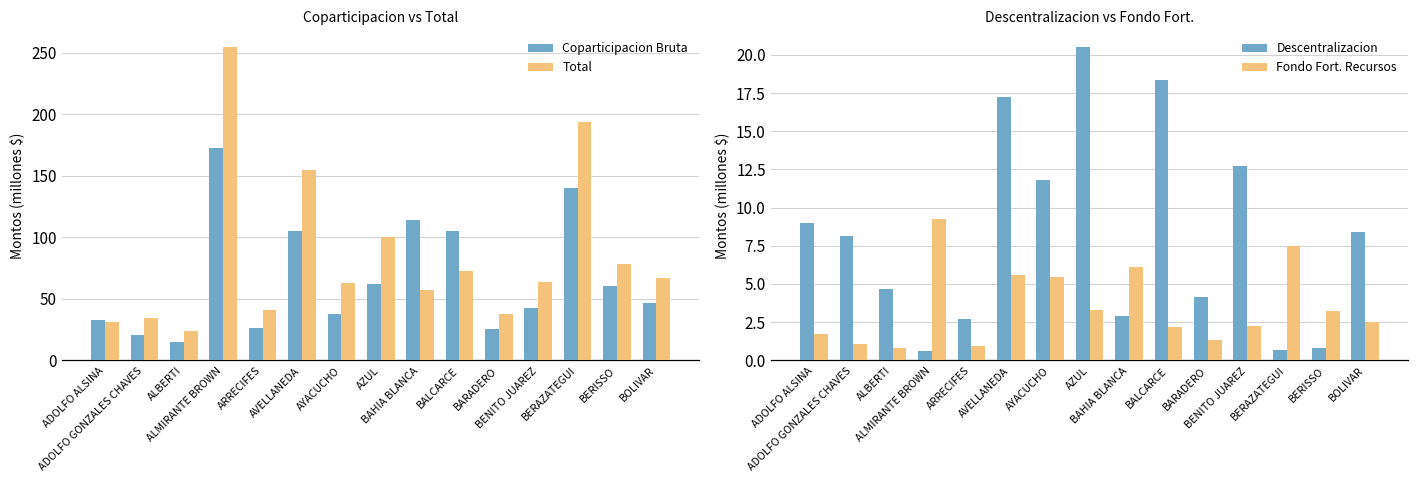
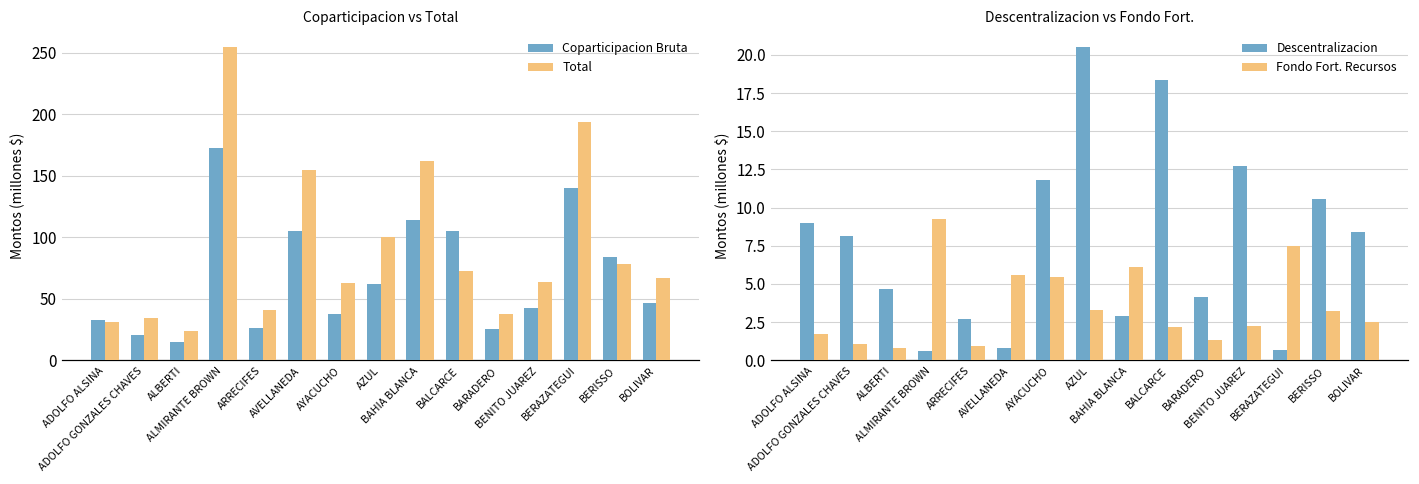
Coparticipacion vs Total, Total, BAHIA BLANCA: 57 -> 162
Coparticipacion vs Total, Coparticipacion Bruta, BERISSO: 61 -> 84
Descentralizacion vs Fondo Fort., Descentralizacion, AVELLANEDA: 17.2 -> 0.8
Descentralizacion vs Fondo Fort., Descentralizacion, BERISSO: 0.8 -> 10.6
